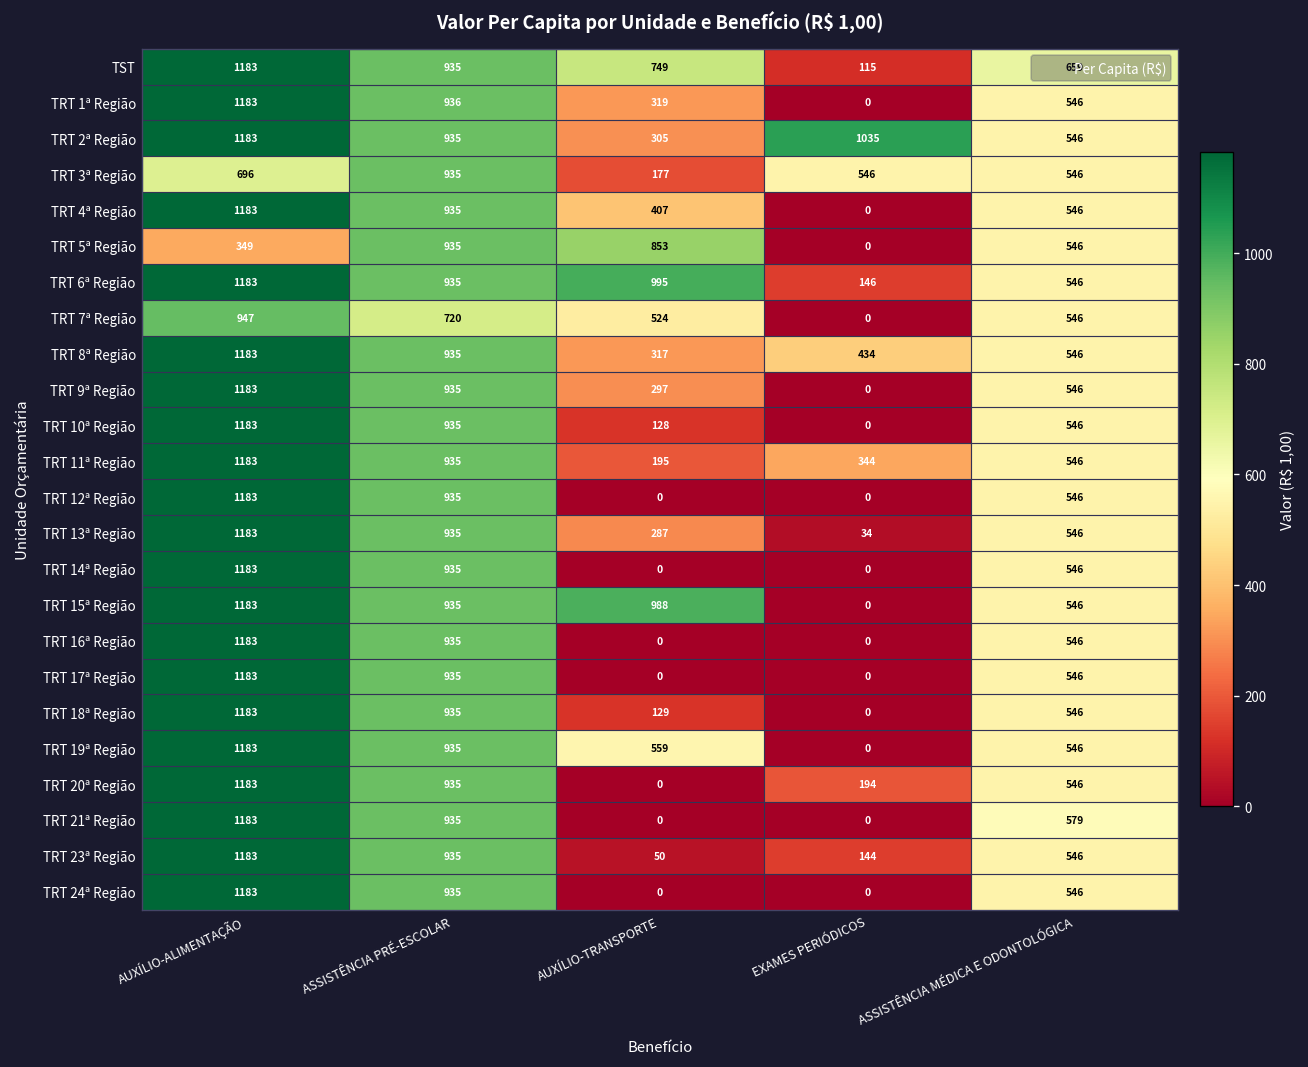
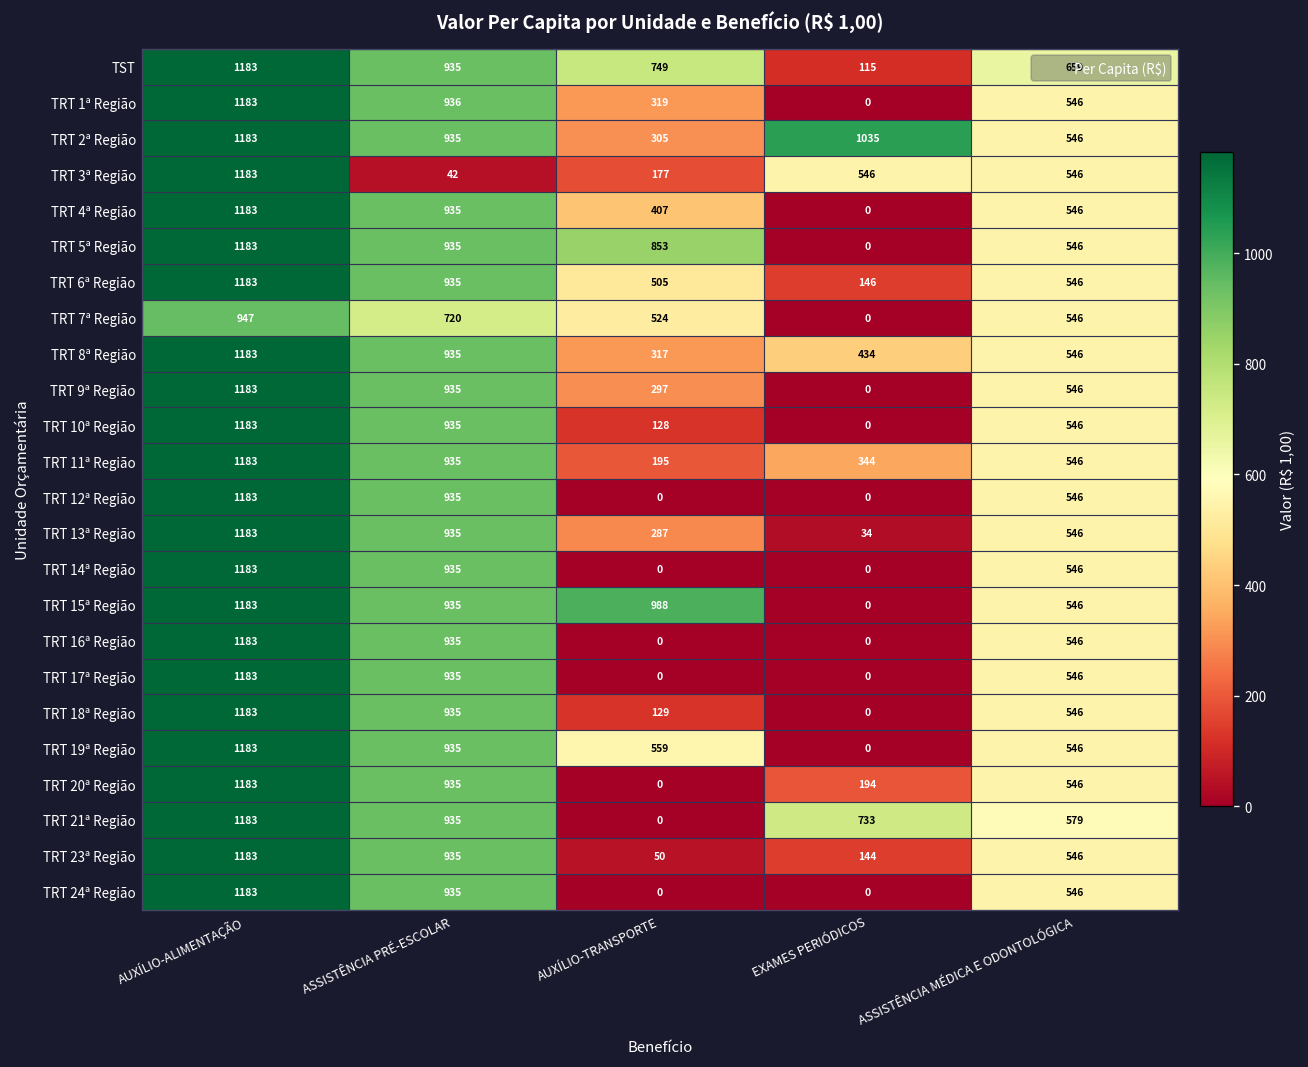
TRT 3ª Região, AUXÍLIO-ALIMENTAÇÃO: 696 -> 1183
TRT 3ª Região, ASSISTÊNCIA PRÉ-ESCOLAR: 935 -> 42
TRT 5ª Região, AUXÍLIO-ALIMENTAÇÃO: 349 -> 1183
TRT 6ª Região, AUXÍLIO-TRANSPORTE: 995 -> 505
TRT 21ª Região, EXAMES PERIÓDICOS: 0 -> 733
